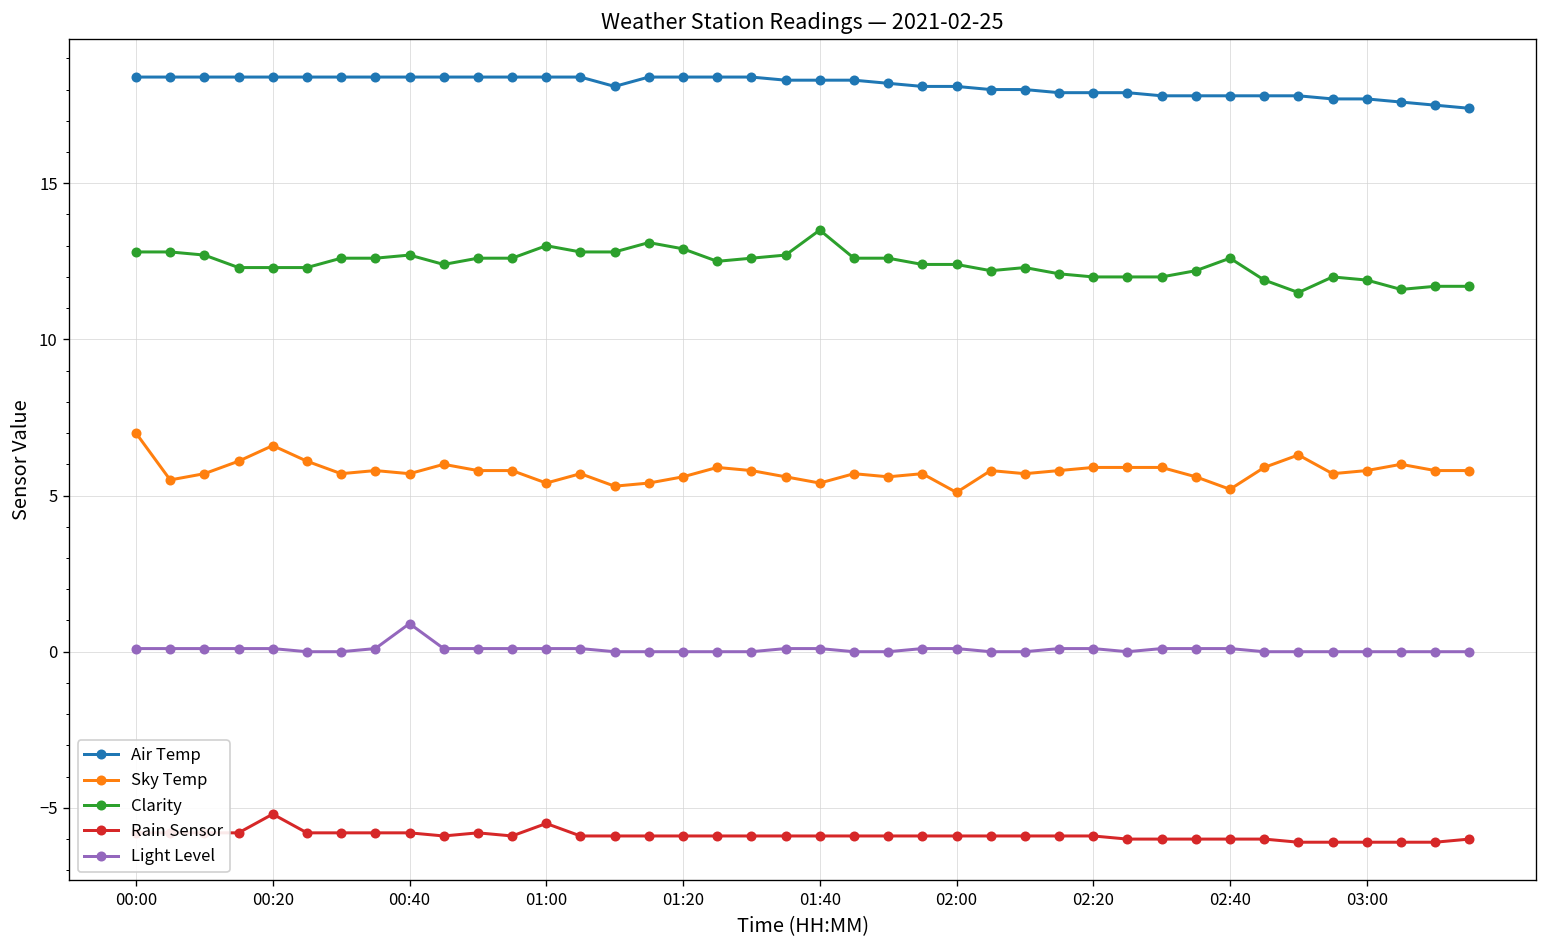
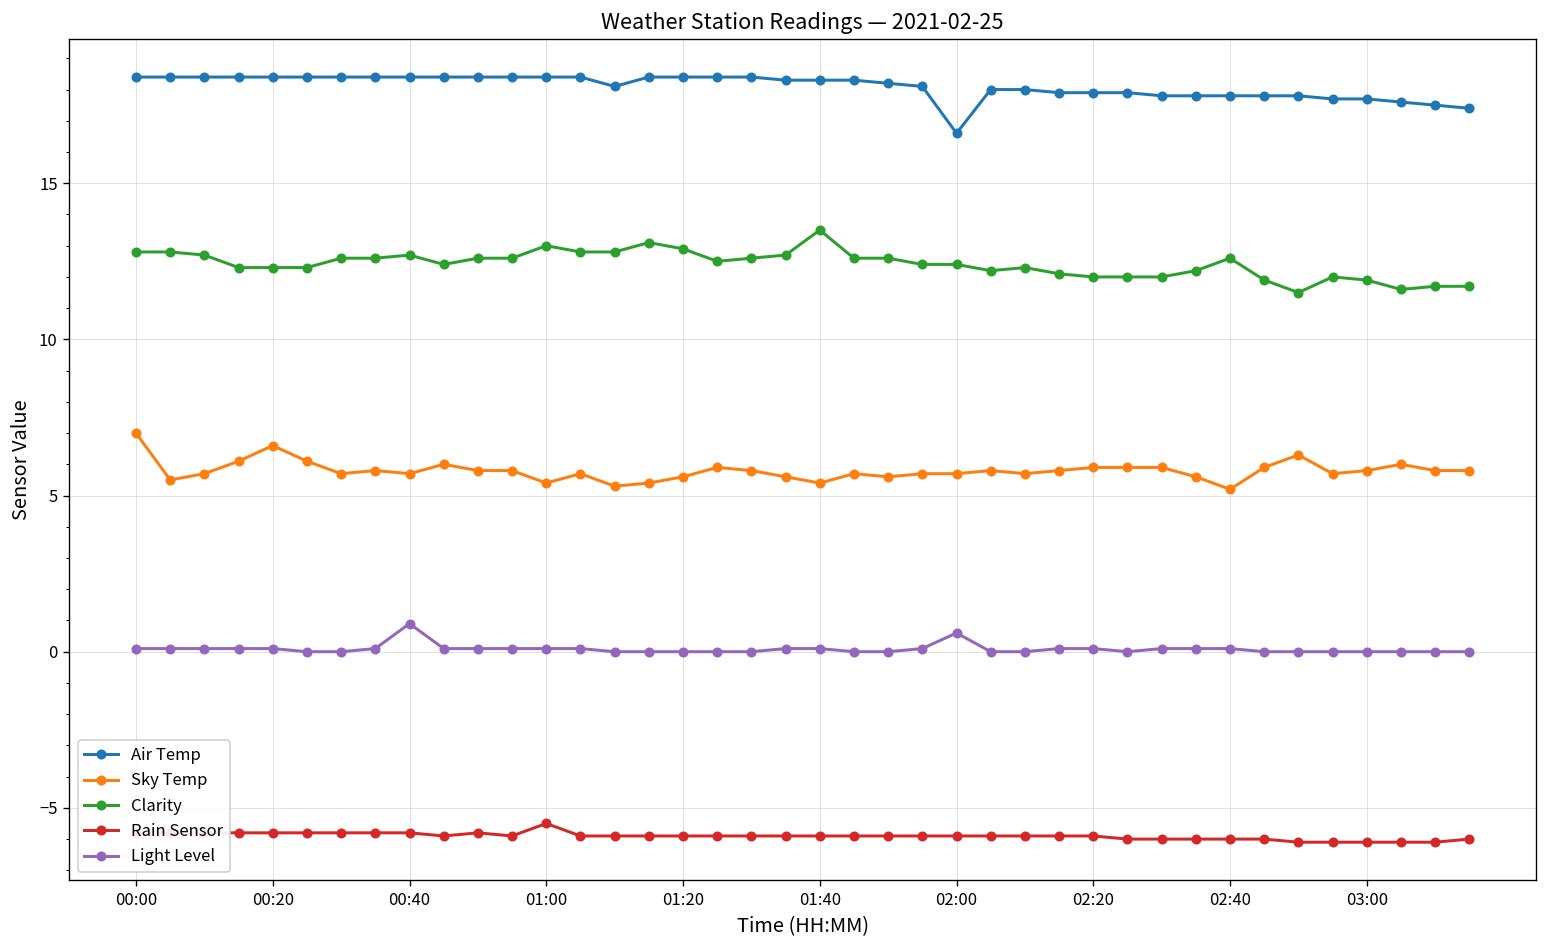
Rain Sensor, 00:20: -5.2 -> -5.8
Air Temp, 02:00: 18.1 -> 16.6
Sky Temp, 02:00: 5.1 -> 5.7
Light Level, 02:00: 0.1 -> 0.6
